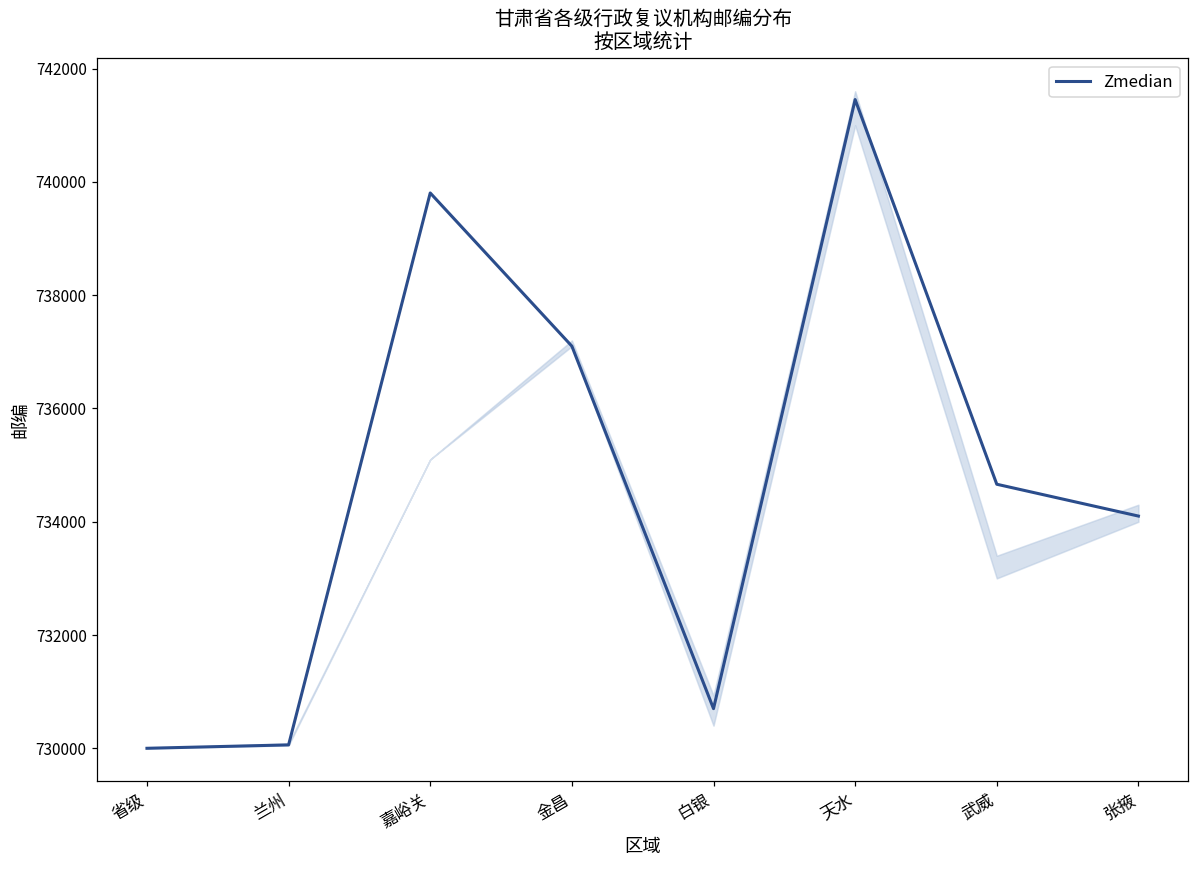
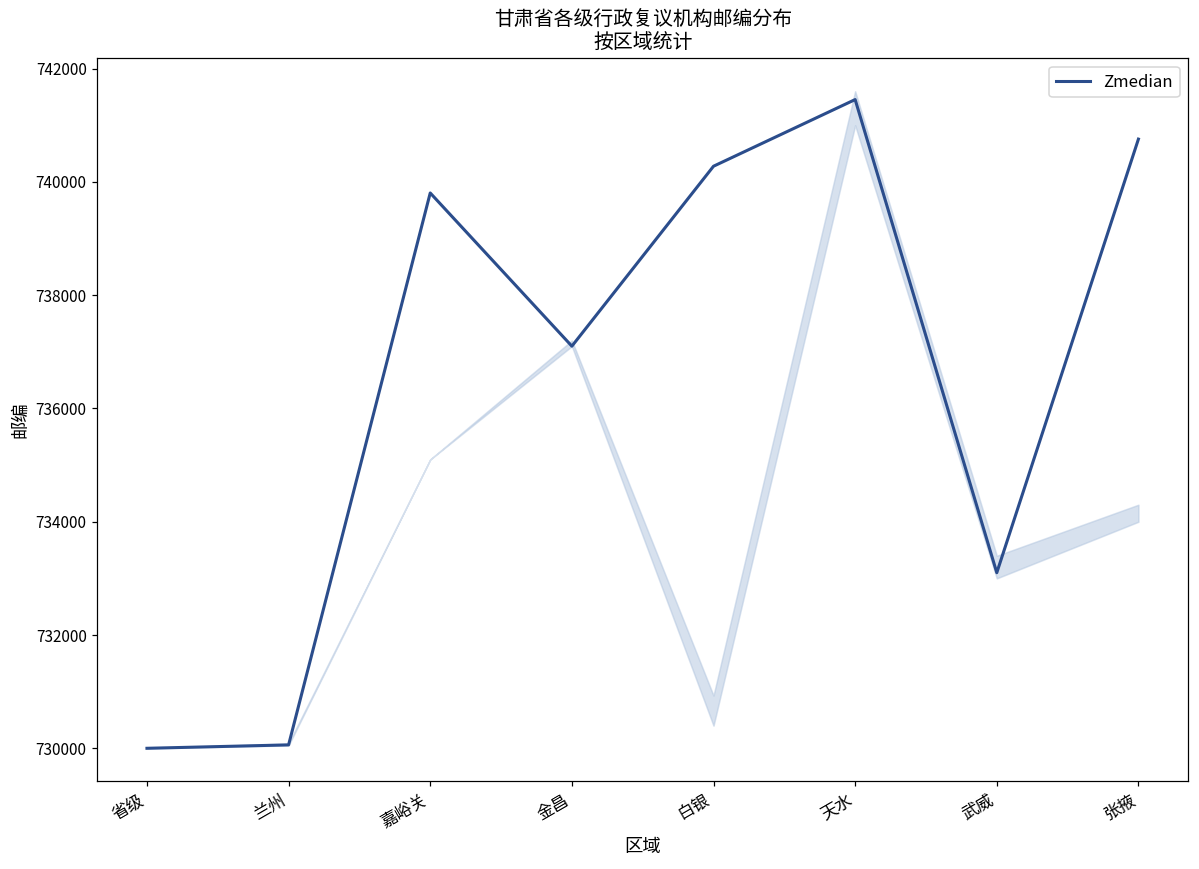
Zmedian, 白银: 730700 -> 740300
Zmedian, 武威: 734700 -> 733100
Zmedian, 张掖: 734100 -> 740800
